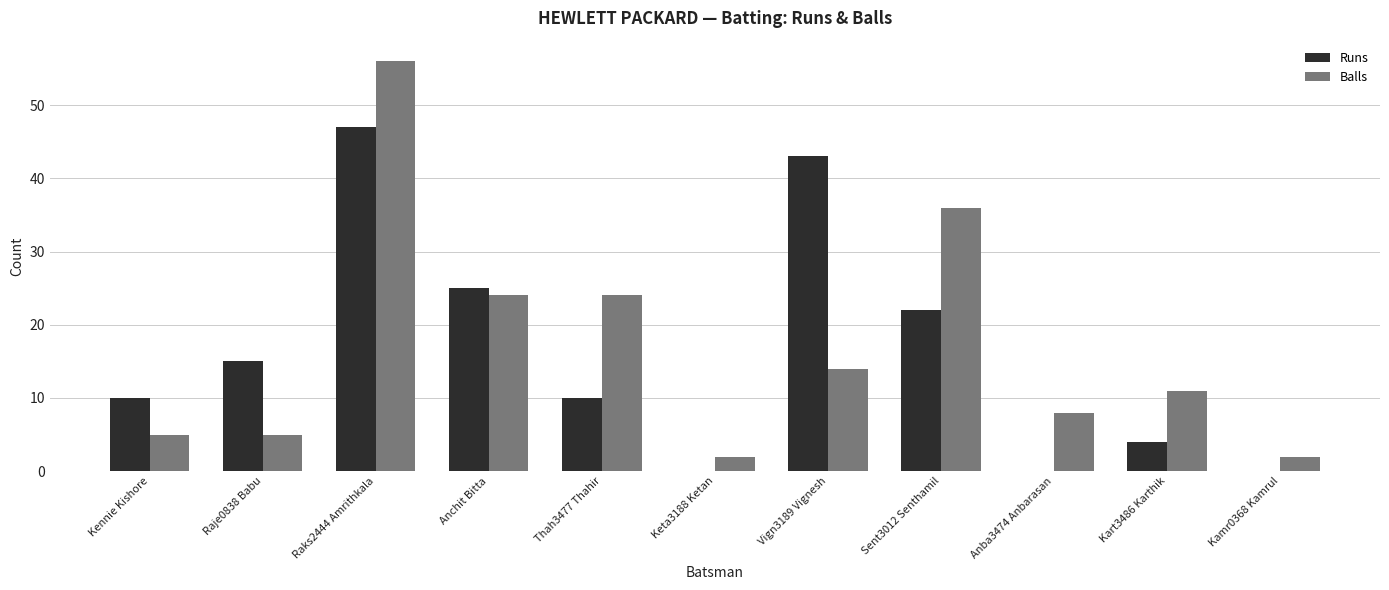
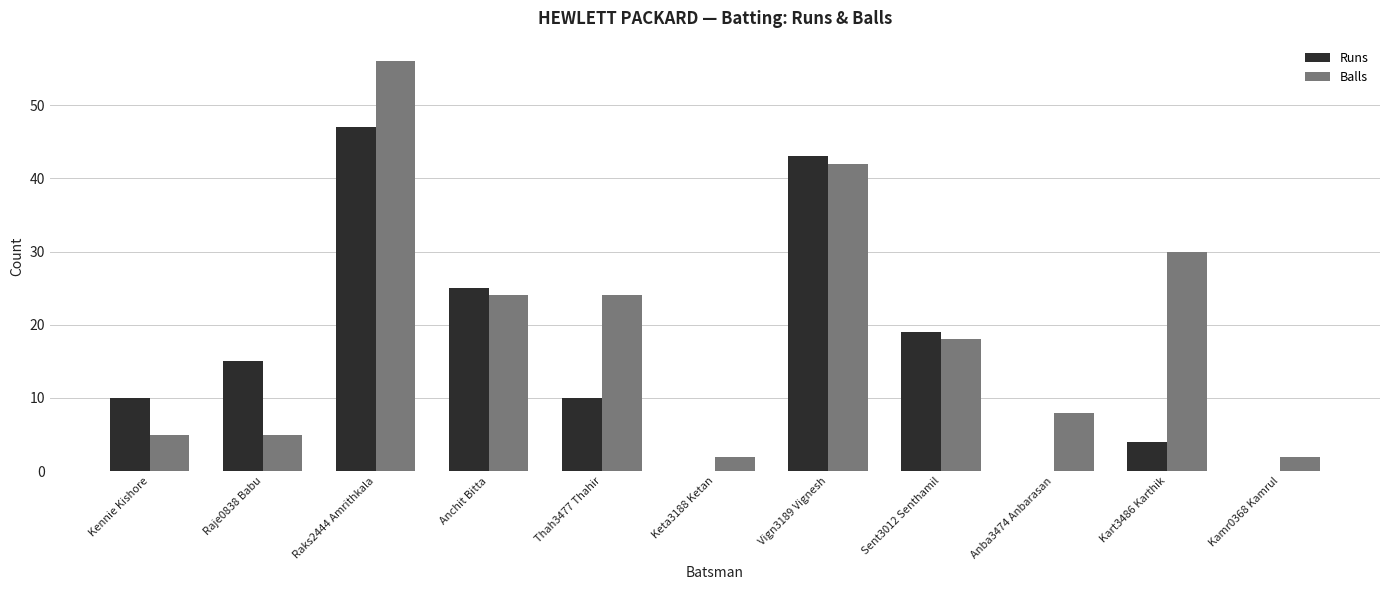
Balls, Vign3189 Vignesh: 14 -> 42
Runs, Sent3012 Senthamil: 22 -> 19
Balls, Sent3012 Senthamil: 36 -> 18
Balls, Kart3486 Karthik: 11 -> 30
